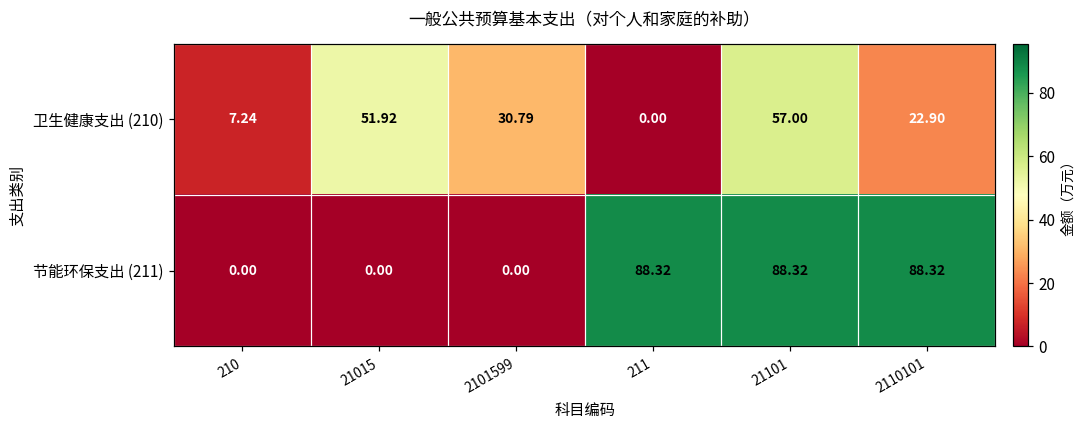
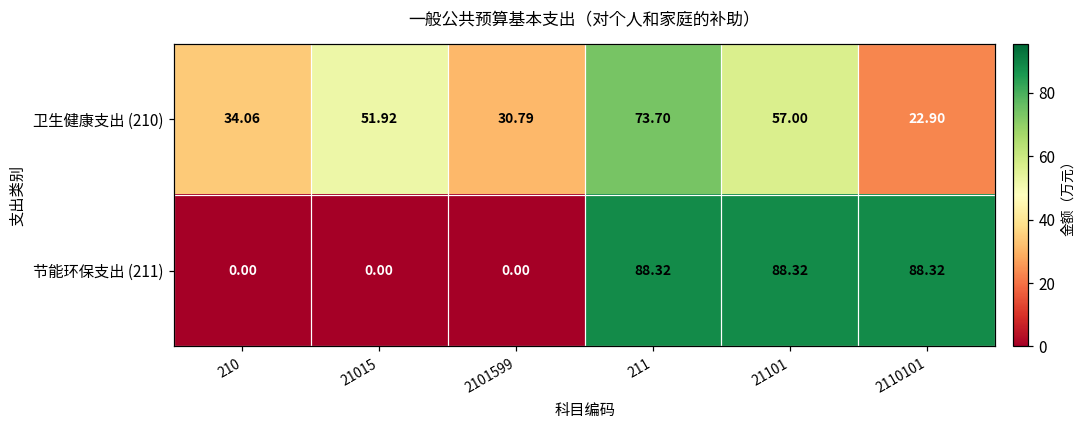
卫生健康支出 (210), 210: 7.24 -> 34.06
卫生健康支出 (210), 211: 0.00 -> 73.70
